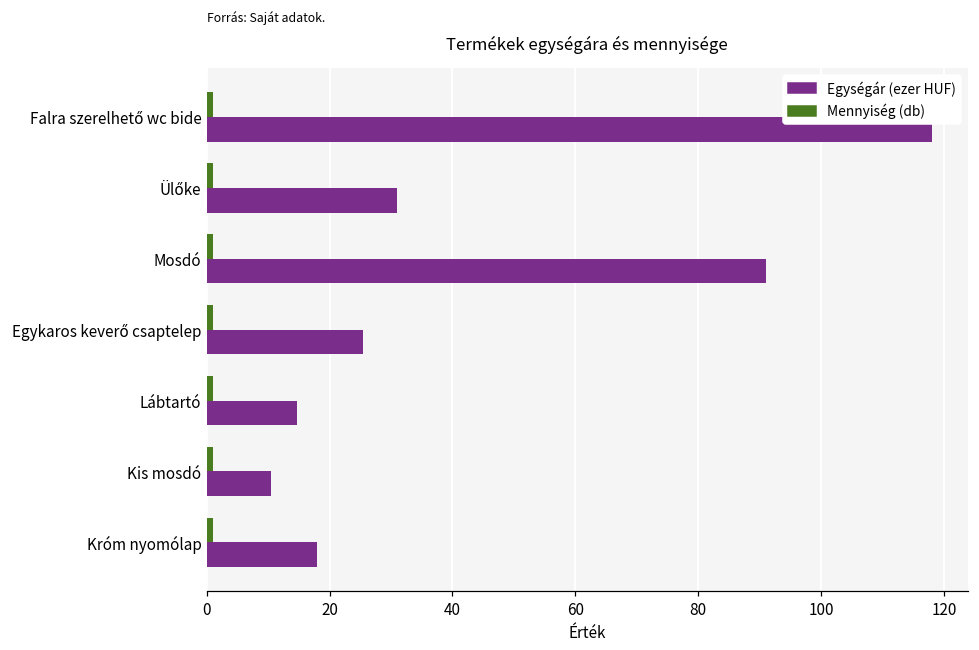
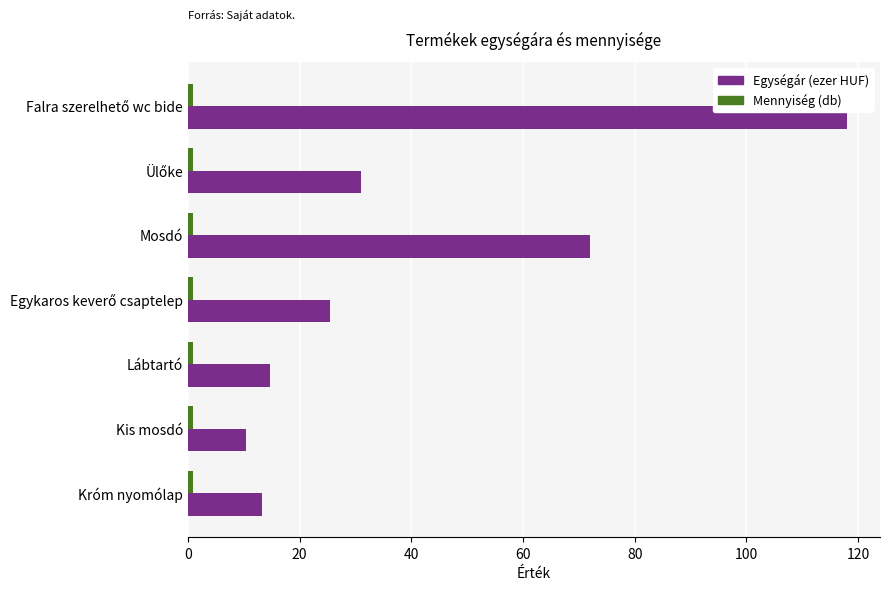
Egységár (ezer HUF), Mosdó: 91 -> 72
Egységár (ezer HUF), Króm nyomólap: 18 -> 13
